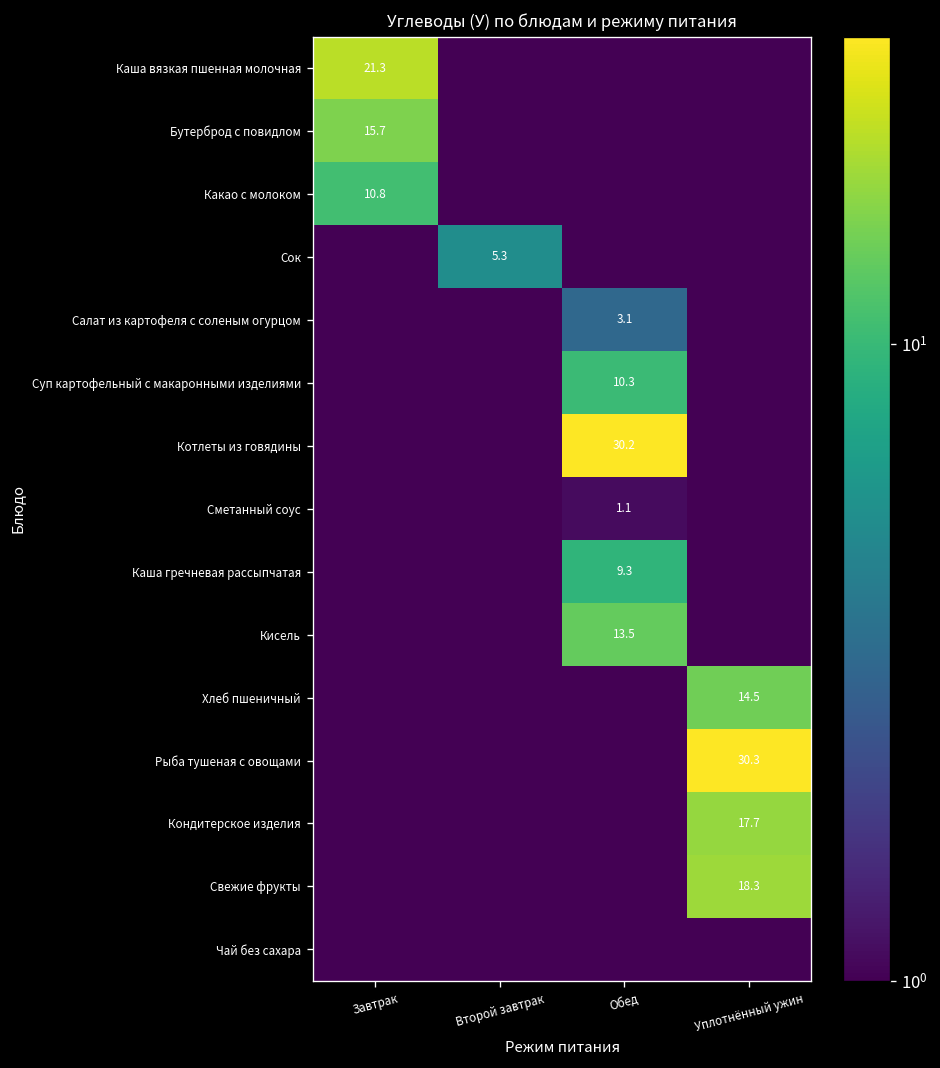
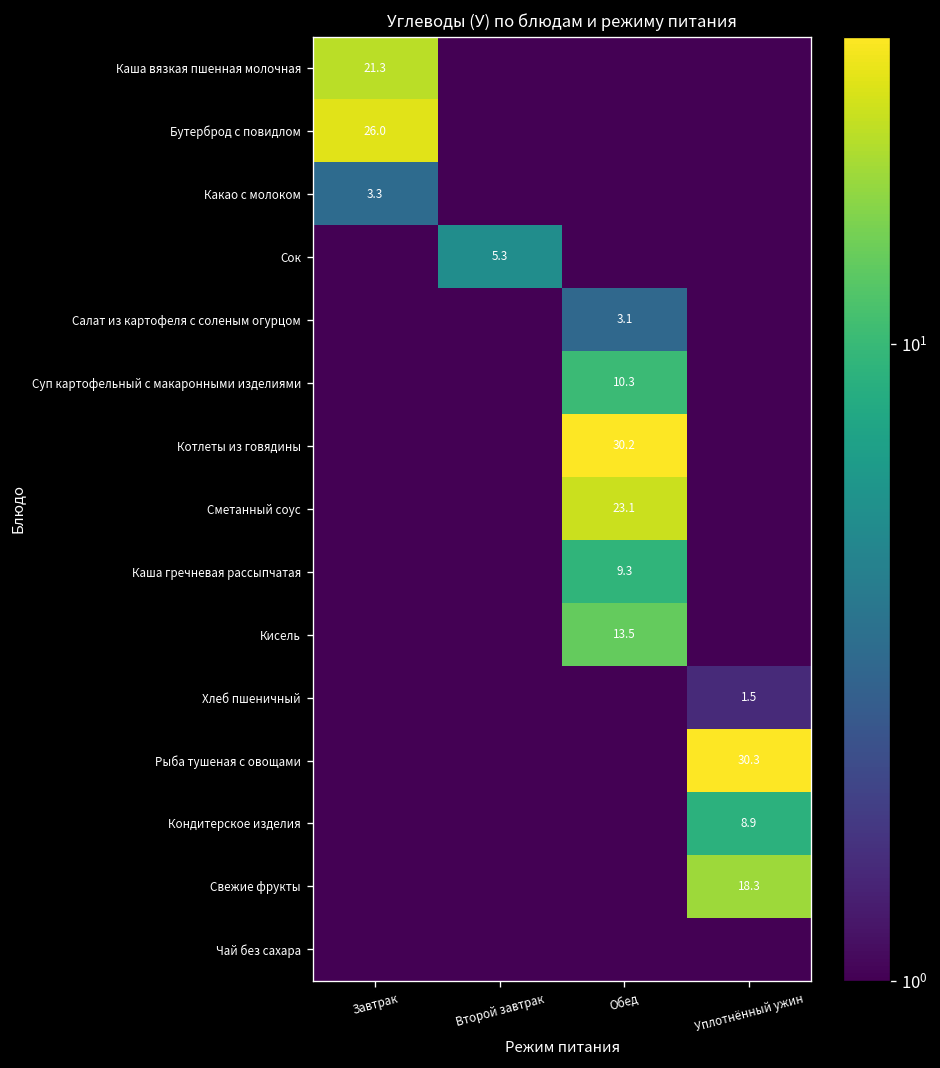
Бутерброд с повидлом, Завтрак: 15.7 -> 26.0
Какао с молоком, Завтрак: 10.8 -> 3.3
Сметанный соус, Обед: 1.1 -> 23.1
Хлеб пшеничный, Уплотнённый ужин: 14.5 -> 1.5
Кондитерское изделия, Уплотнённый ужин: 17.7 -> 8.9
